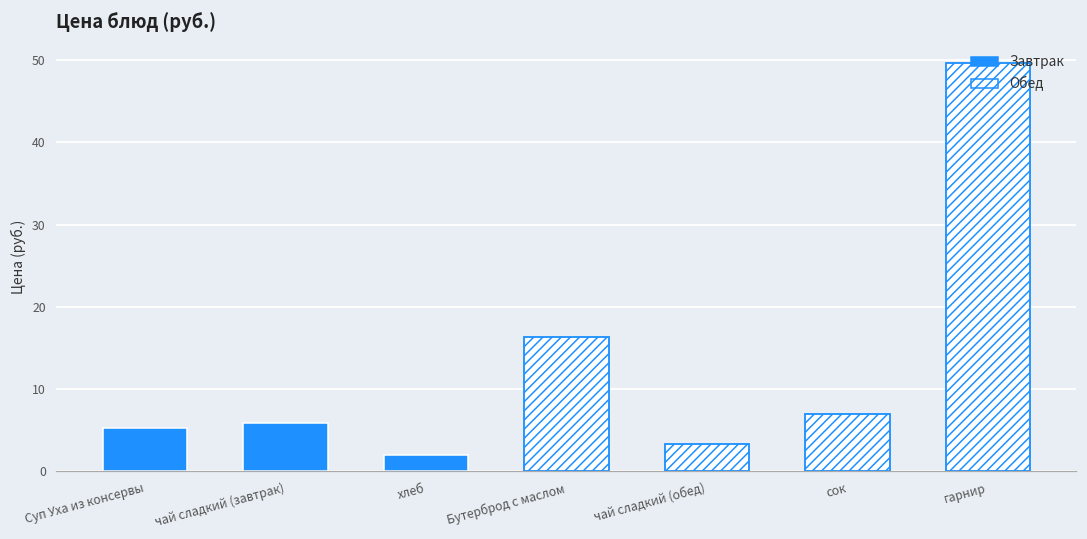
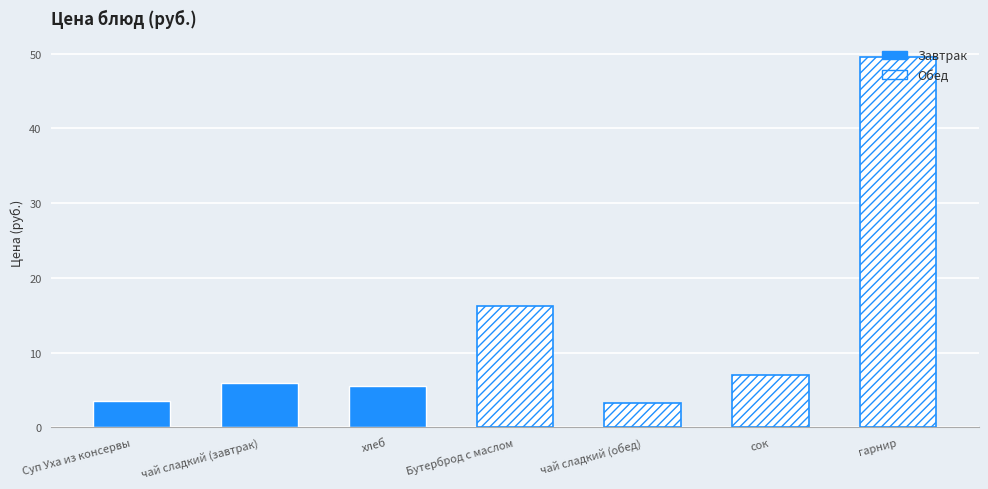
Завтрак, Суп Уха из консервы: 5 -> 4
Завтрак, хлеб: 2 -> 6
